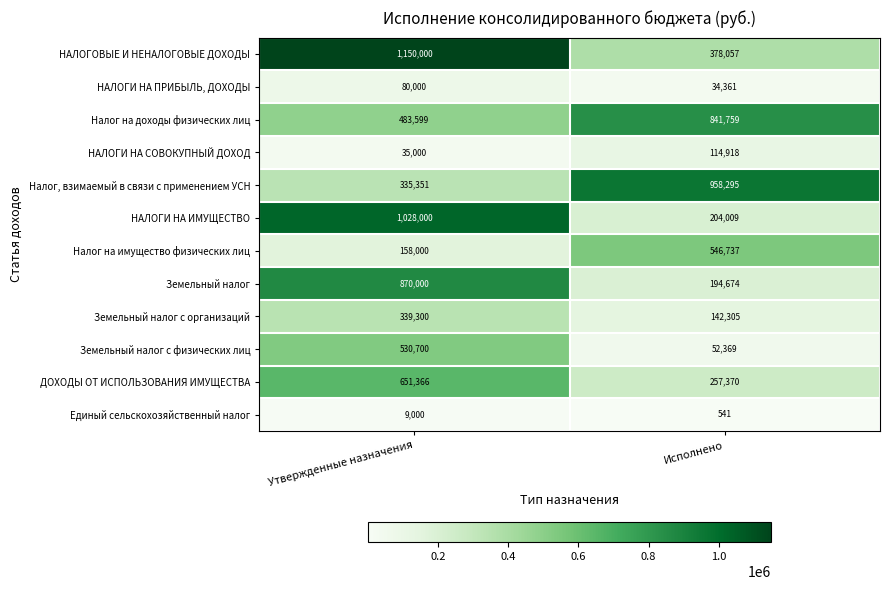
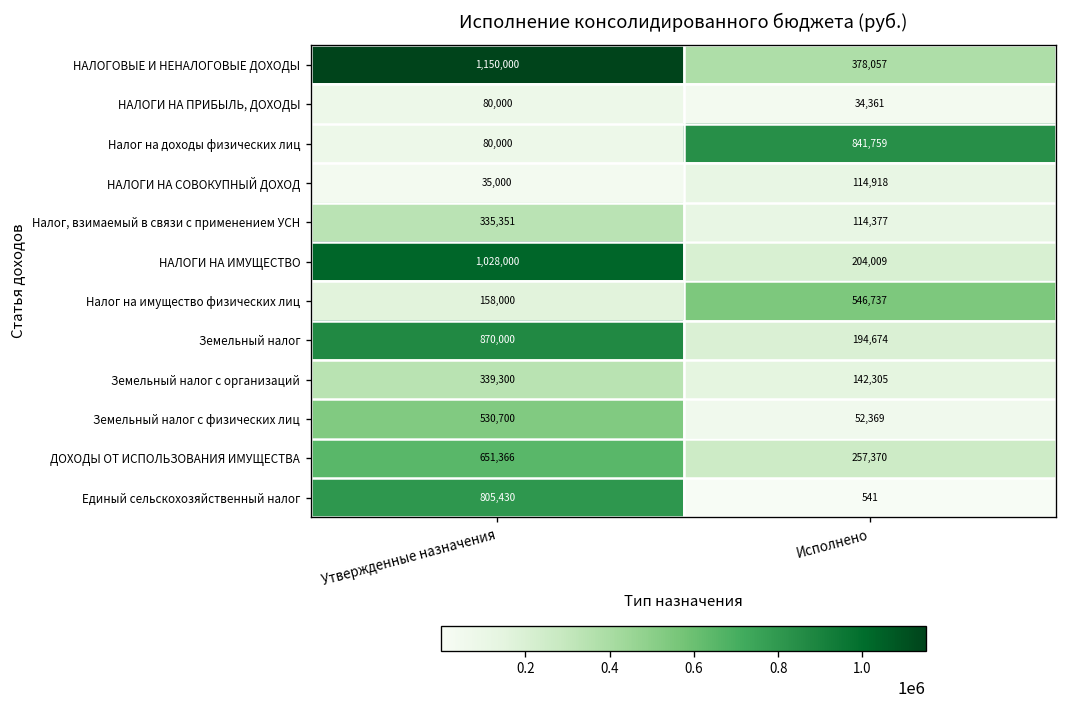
Налог на доходы физических лиц, Утвержденные назначения: 483,599 -> 80,000
Налог, взимаемый в связи с применением УСН, Исполнено: 958,295 -> 114,377
Единый сельскохозяйственный налог, Утвержденные назначения: 9,000 -> 805,430
